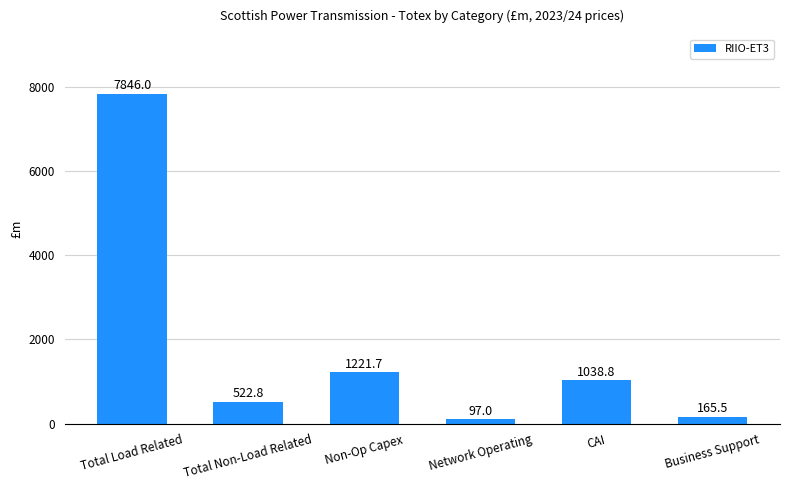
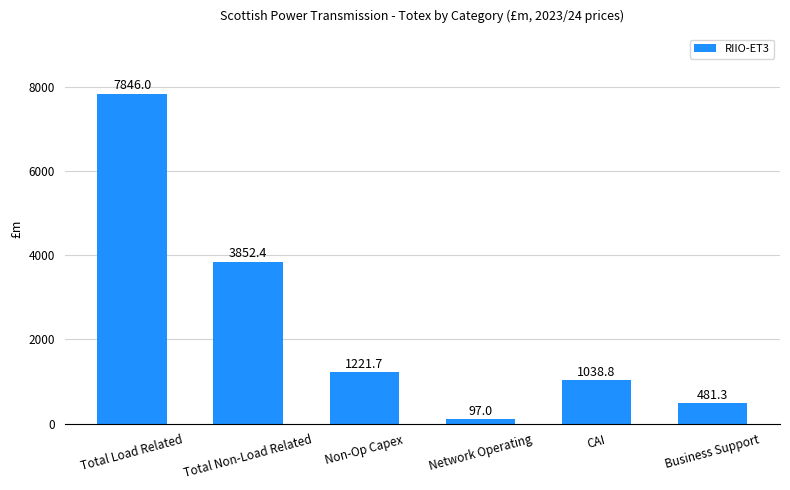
Total Non-Load Related: 522.8 -> 3852.4
Business Support: 165.5 -> 481.3
